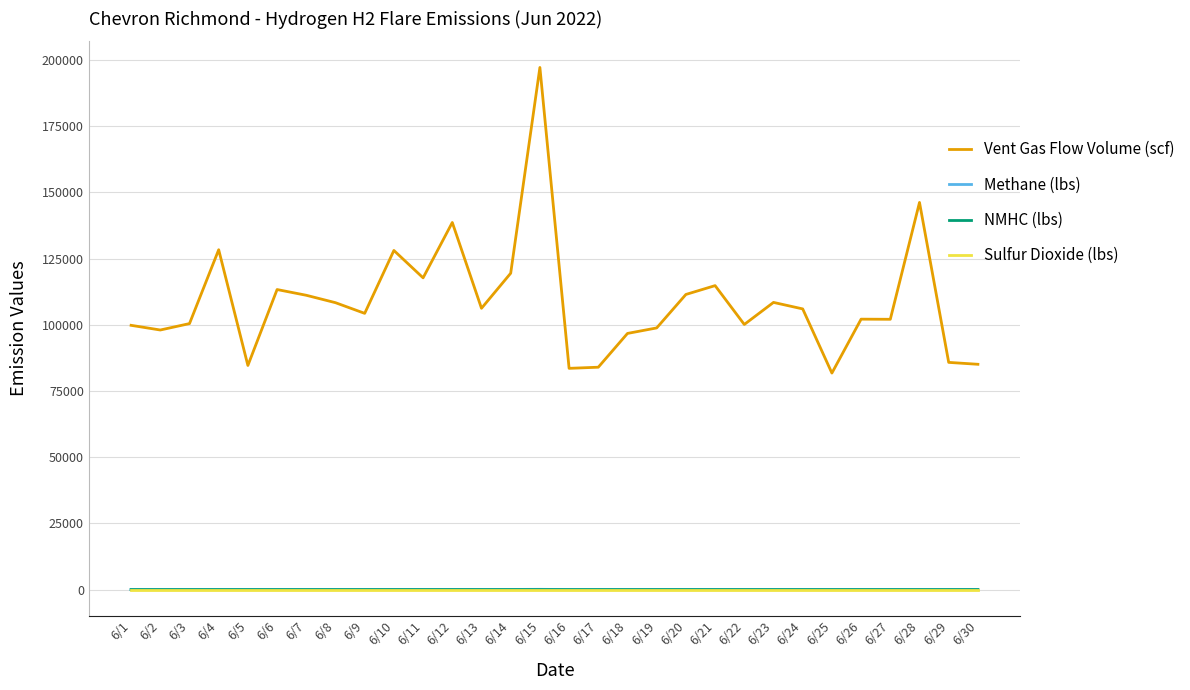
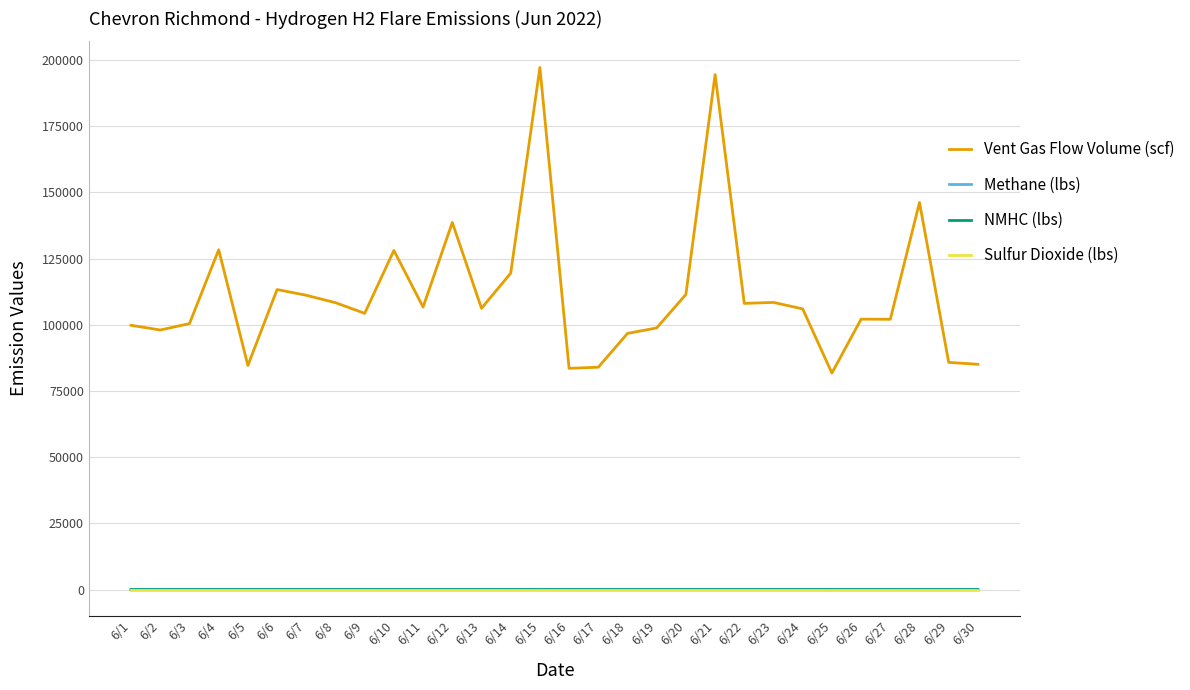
Vent Gas Flow Volume (scf), 6/11: 118000 -> 107000
Vent Gas Flow Volume (scf), 6/21: 115000 -> 194000
Vent Gas Flow Volume (scf), 6/22: 100000 -> 108000
